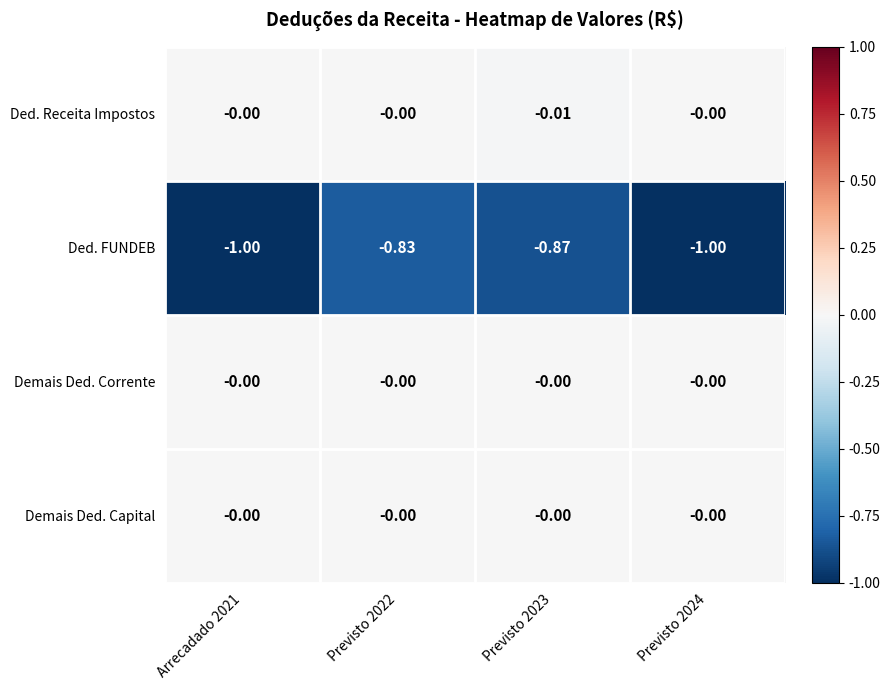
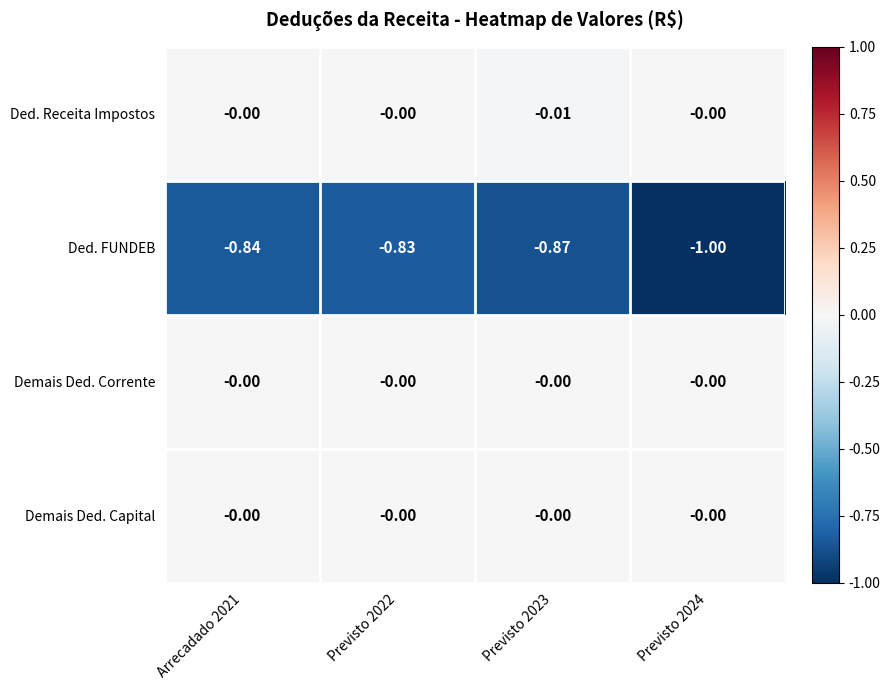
Ded. FUNDEB, Arrecadado 2021: -1.00 -> -0.84
